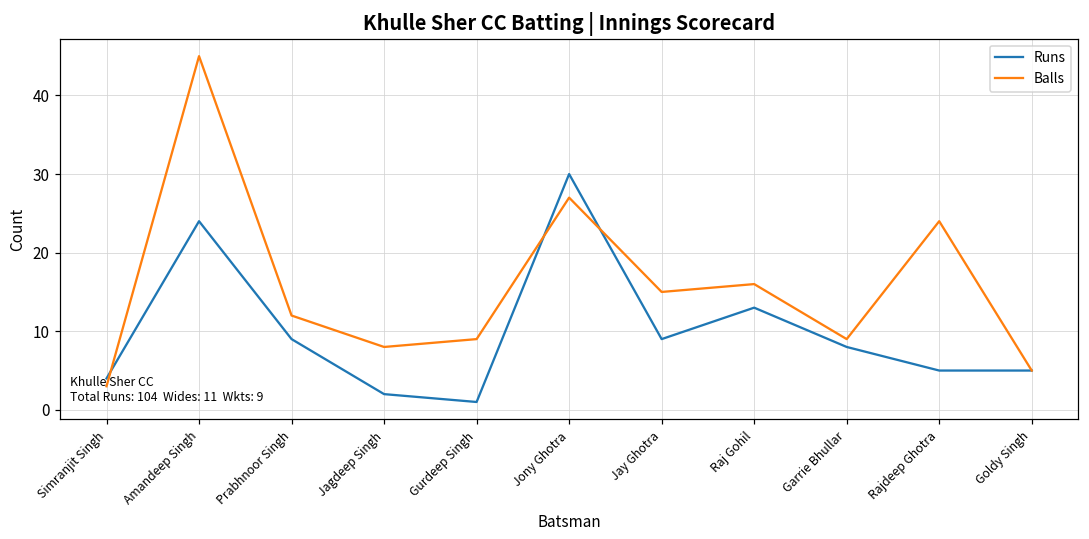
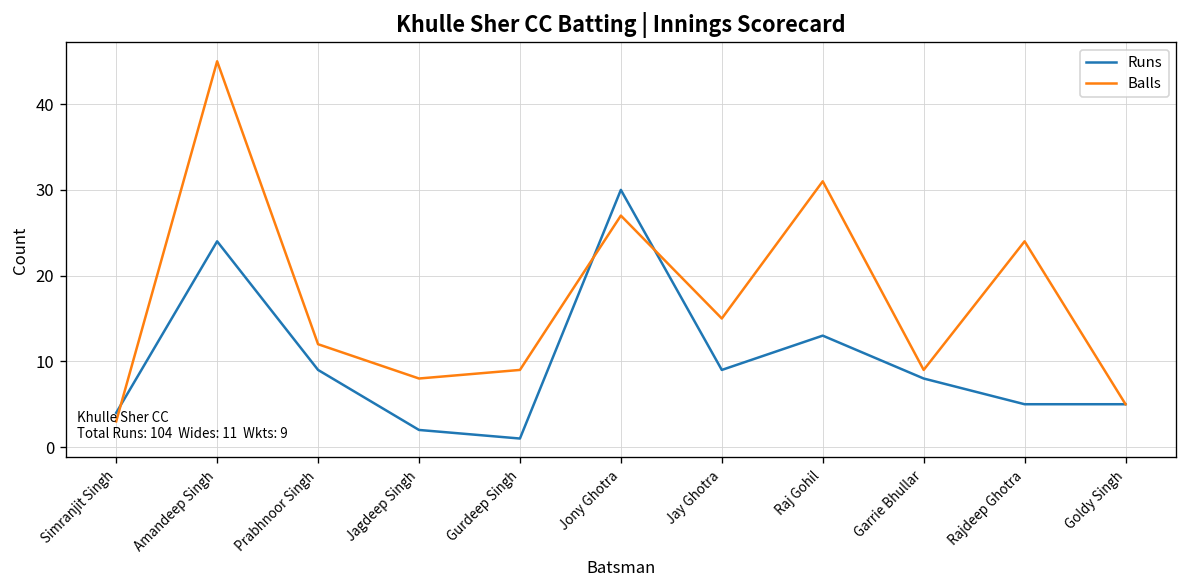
Balls, Raj Gohil: 16 -> 31
